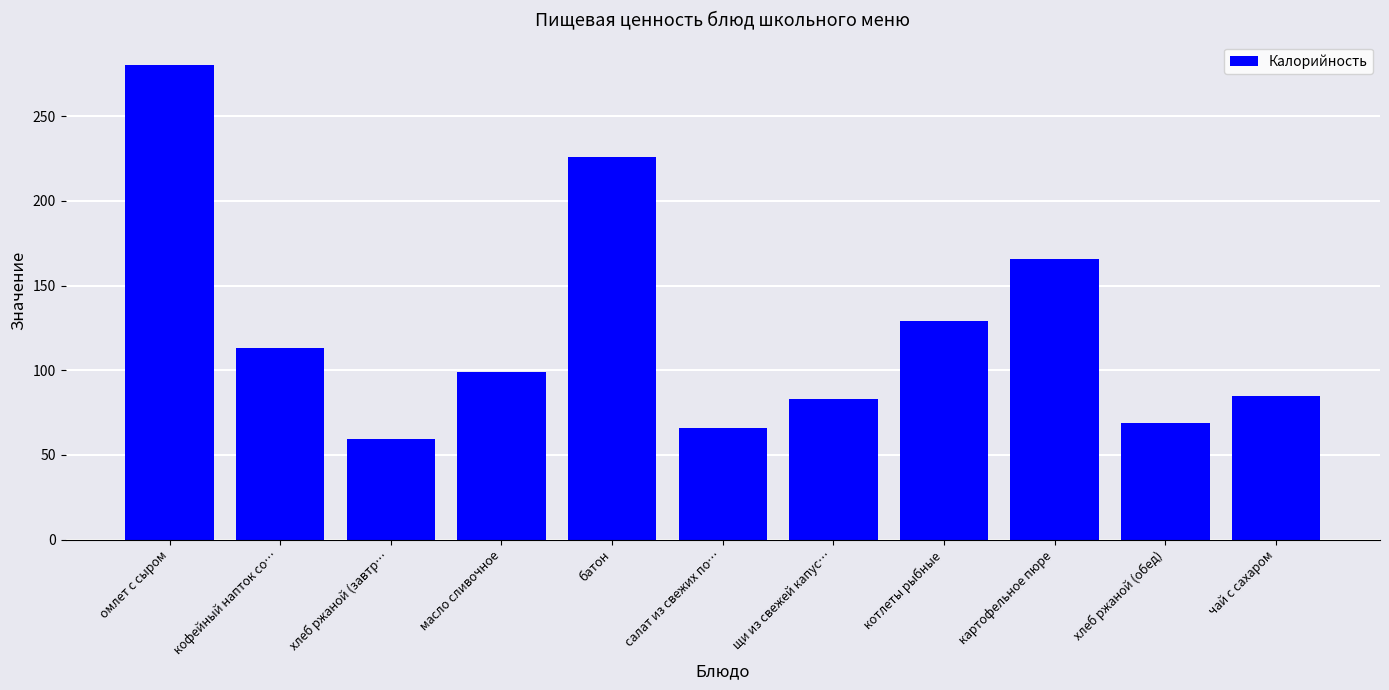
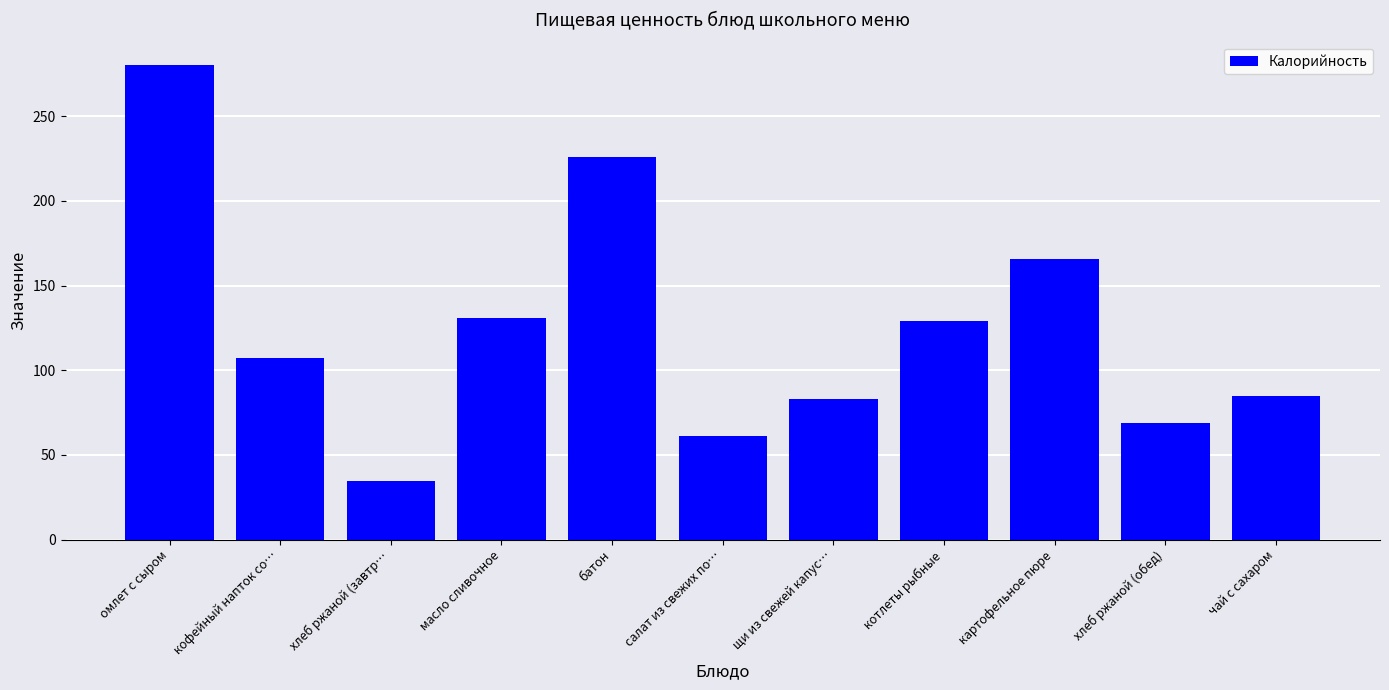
кофейный напток со…: 113 -> 107
хлеб ржаной (завтр…: 59 -> 35
масло сливочное: 99 -> 131
салат из свежих по…: 66 -> 61
